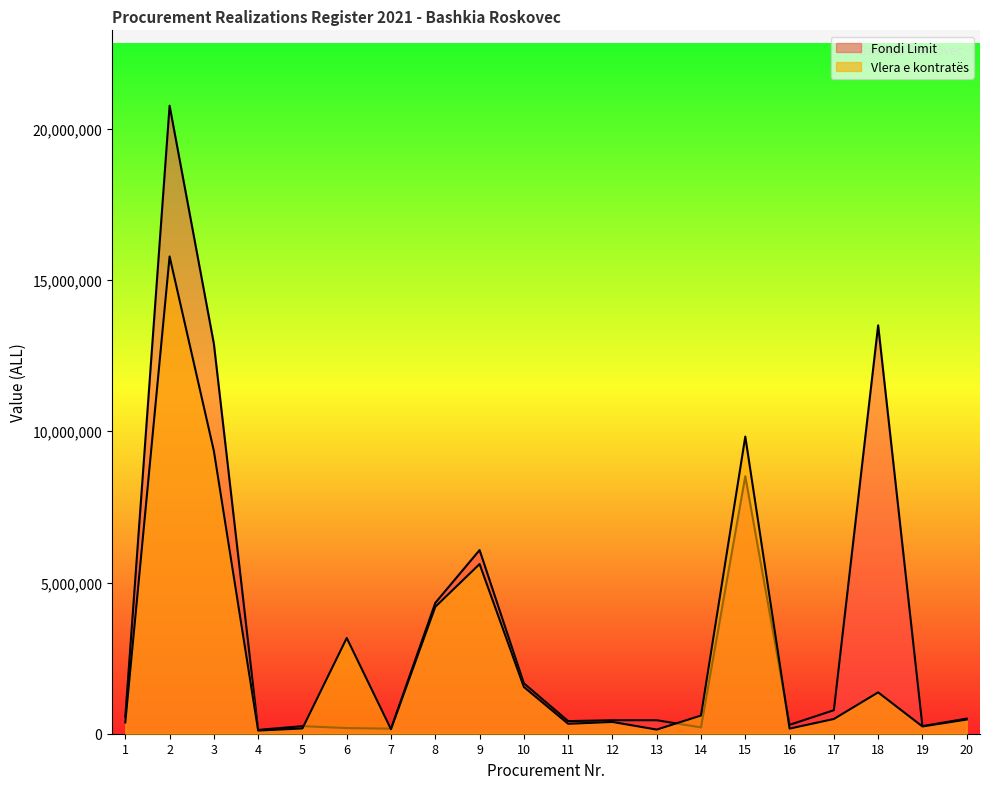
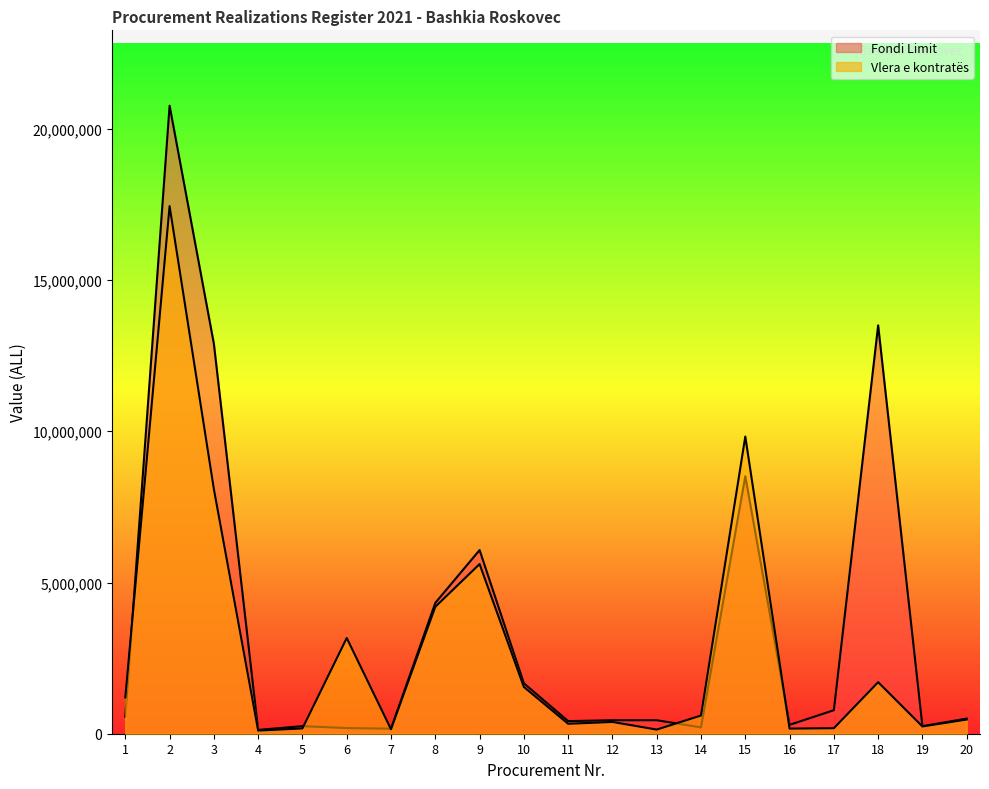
Vlera e kontratës, 1: 400,000 -> 1,200,000
Vlera e kontratës, 2: 15,800,000 -> 17,400,000
Vlera e kontratës, 3: 9,300,000 -> 8,100,000
Vlera e kontratës, 17: 500,000 -> 200,000
Vlera e kontratës, 18: 1,400,000 -> 1,700,000
